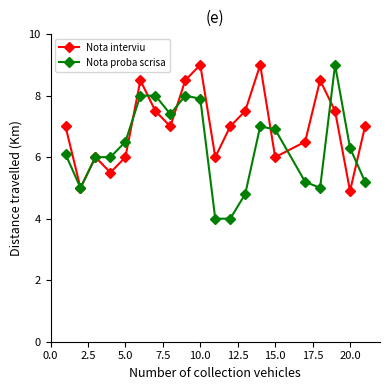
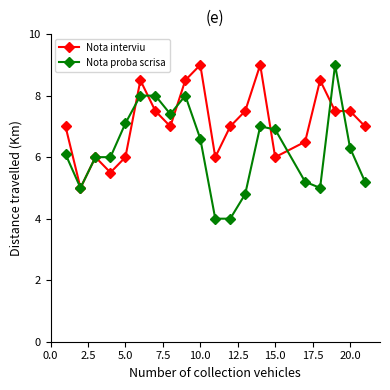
Nota proba scrisa, 5.0: 6.5 -> 7.1
Nota proba scrisa, 10.0: 7.9 -> 6.6
Nota interviu, 20.0: 4.9 -> 7.5
